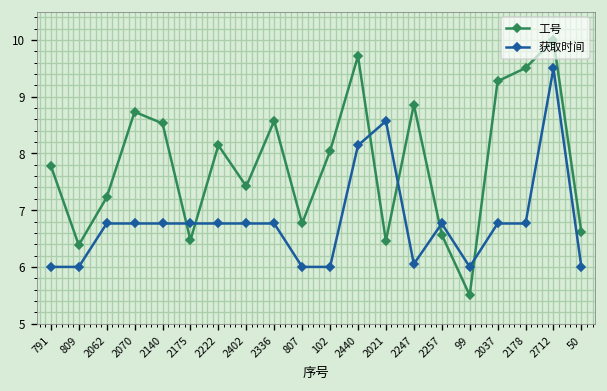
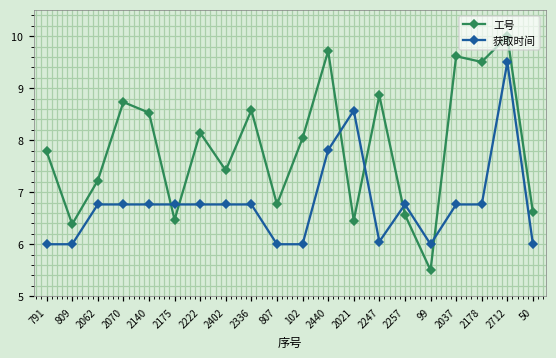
获取时间, 2440: 8.1 -> 7.8
工号, 2037: 9.3 -> 9.6
